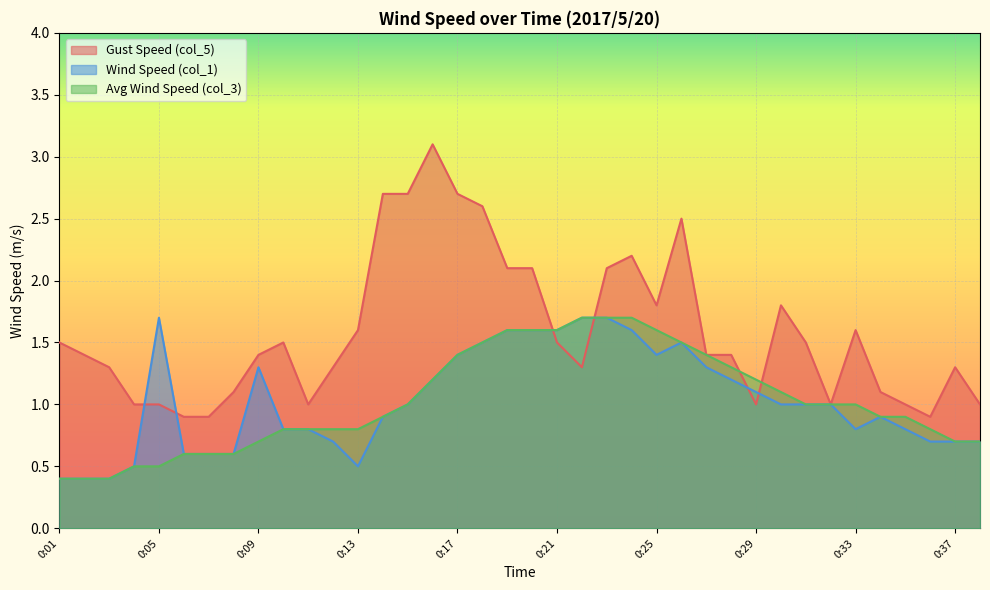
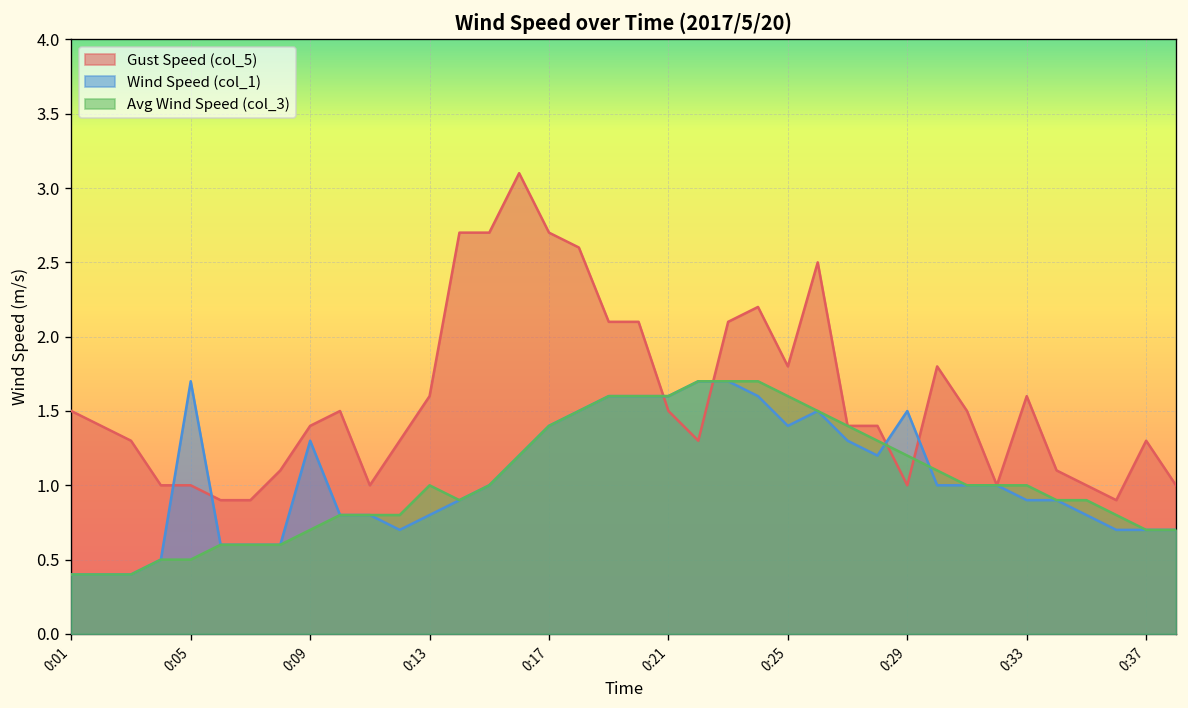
Wind Speed (col_1), 0:13: 0.5 -> 0.8
Avg Wind Speed (col_3), 0:13: 0.8 -> 1.0
Wind Speed (col_1), 0:29: 1.1 -> 1.5
Wind Speed (col_1), 0:33: 0.8 -> 0.9
